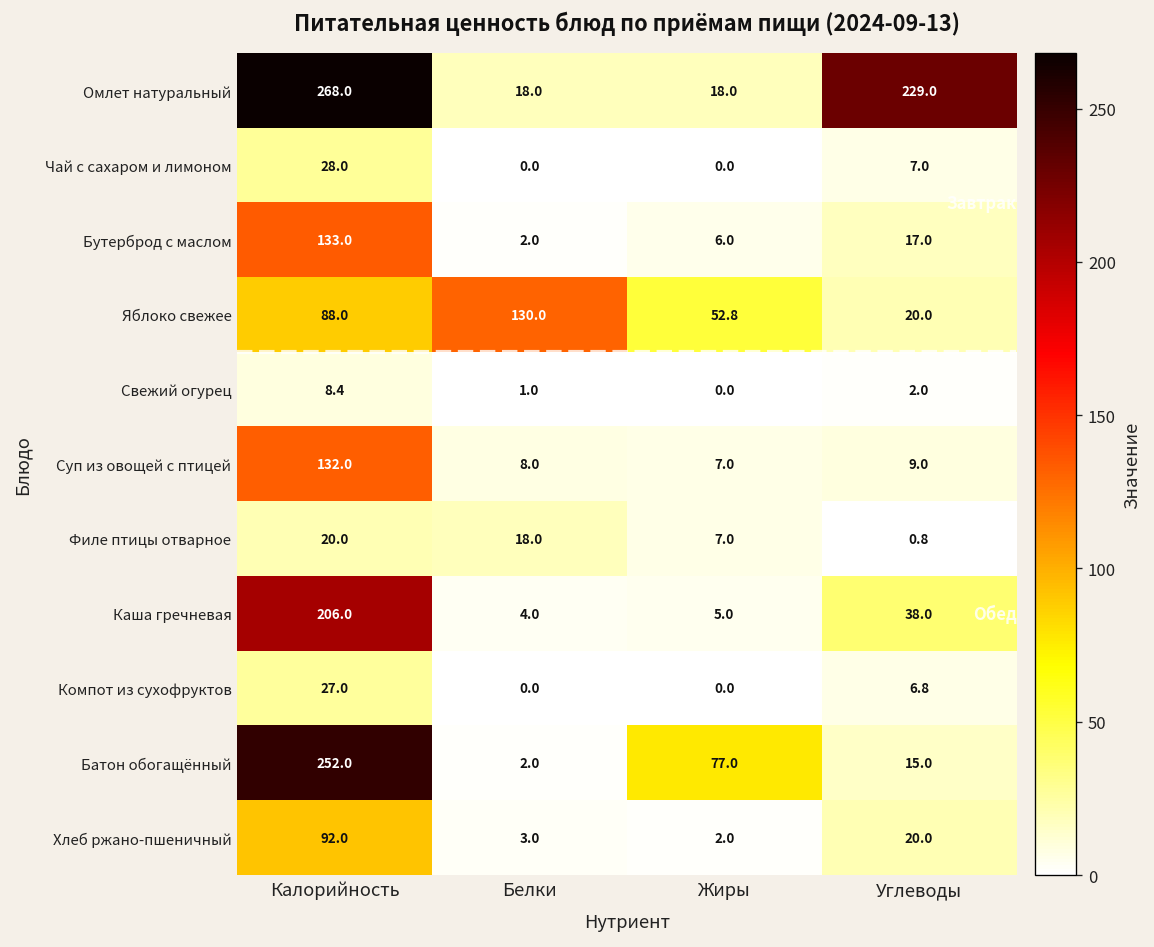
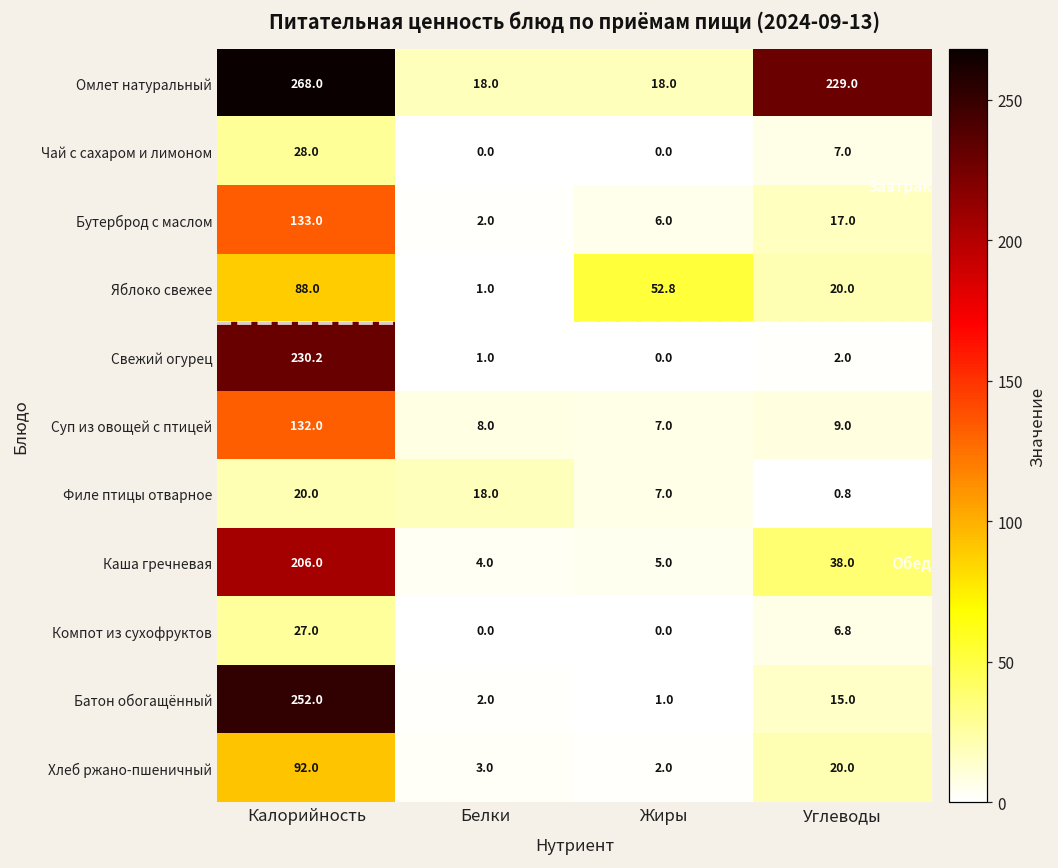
Яблоко свежее, Белки: 130.0 -> 1.0
Свежий огурец, Калорийность: 8.4 -> 230.2
Батон обогащённый, Жиры: 77.0 -> 1.0
